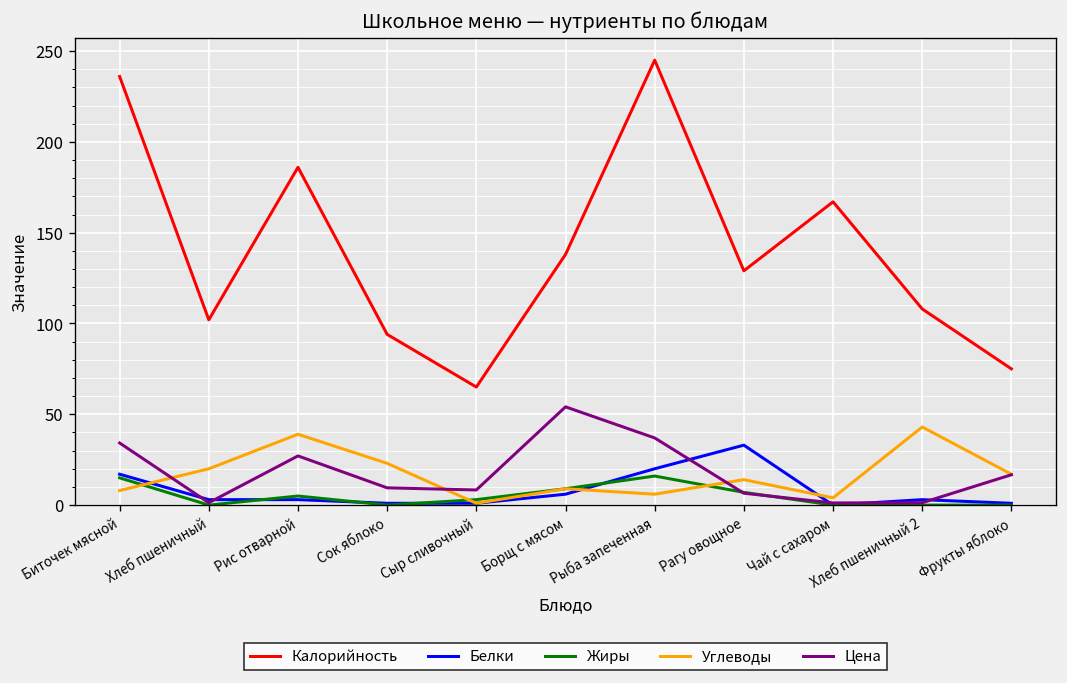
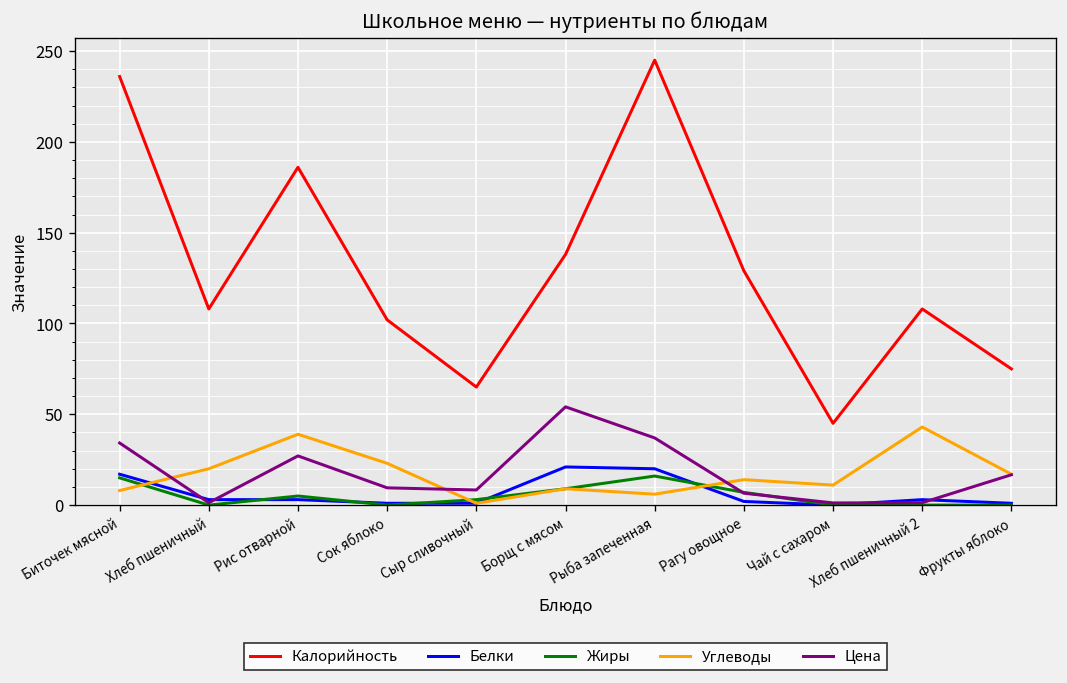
Калорийность, Хлеб пшеничный: 102 -> 108
Калорийность, Сок яблоко: 94 -> 102
Белки, Борщ с мясом: 6 -> 21
Белки, Рагу овощное: 33 -> 2
Калорийность, Чай с сахаром: 167 -> 45
Углеводы, Чай с сахаром: 4 -> 11
